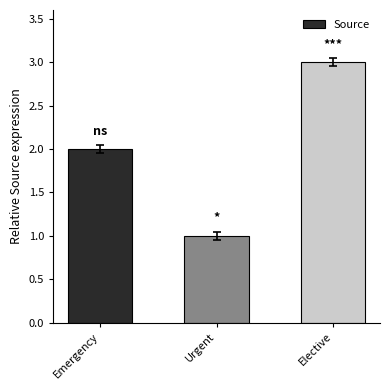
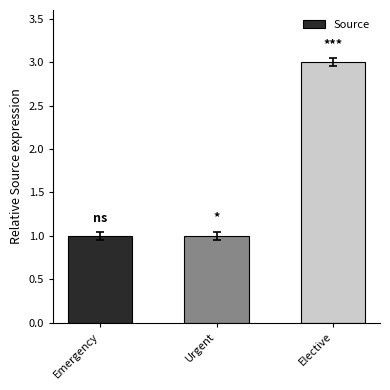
Source, Emergency: 2 -> 1
